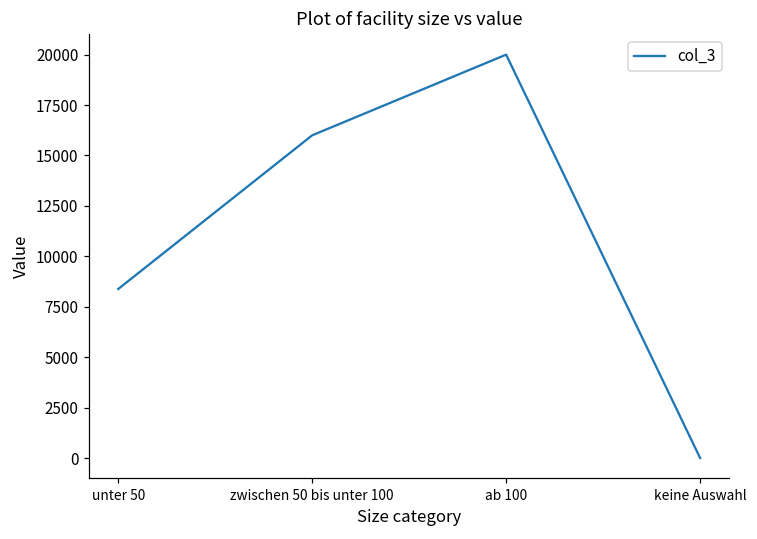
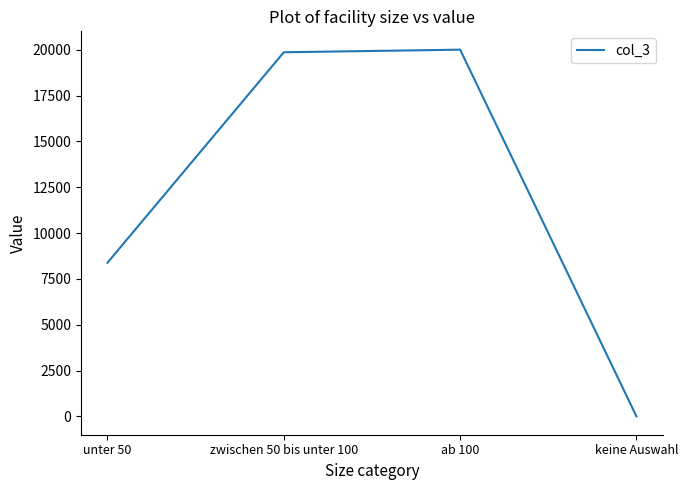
zwischen 50 bis unter 100: 16000 -> 19900
